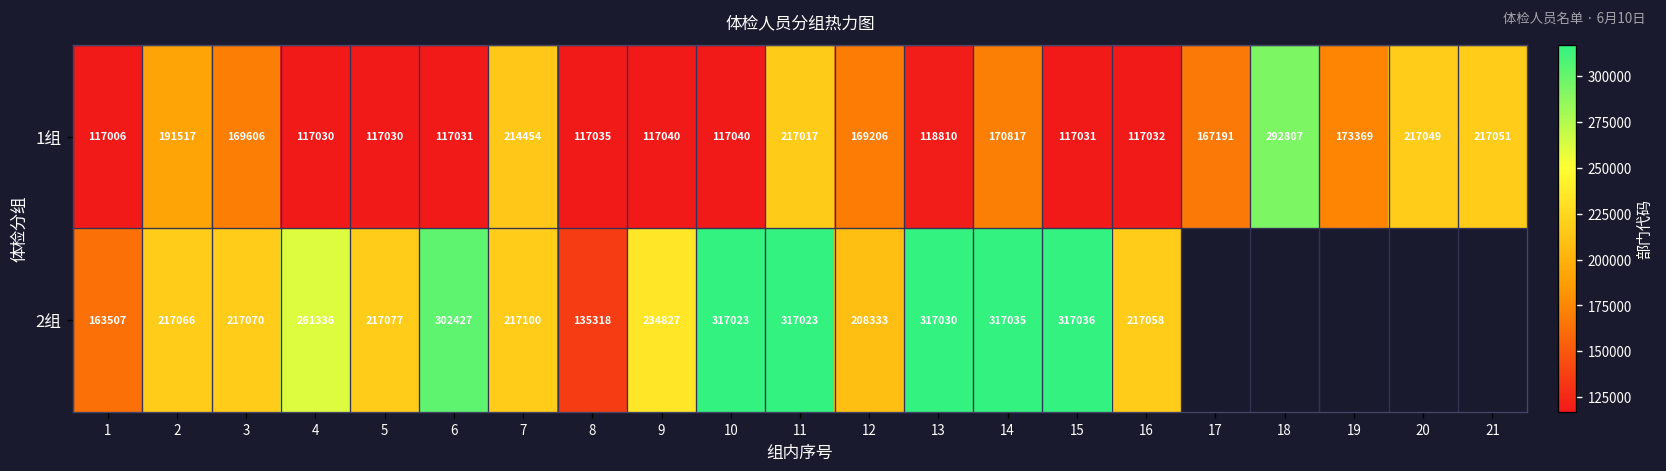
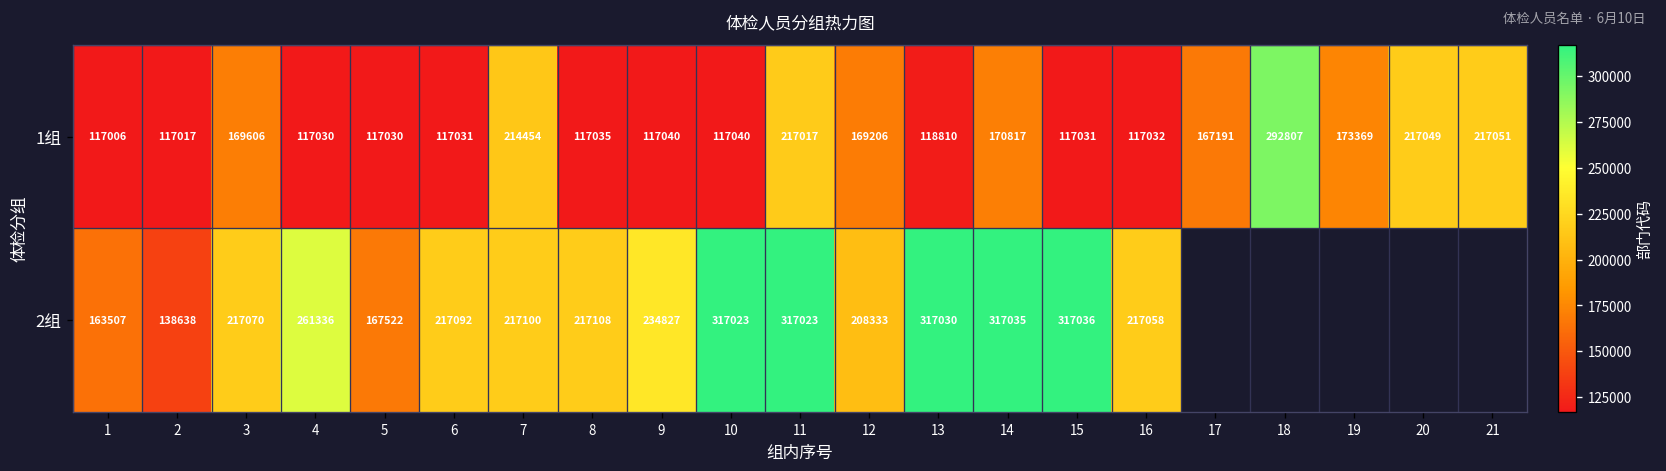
1组, 2: 191517 -> 117017
2组, 2: 217066 -> 138638
2组, 5: 217077 -> 167522
2组, 6: 302427 -> 217092
2组, 8: 135318 -> 217108
